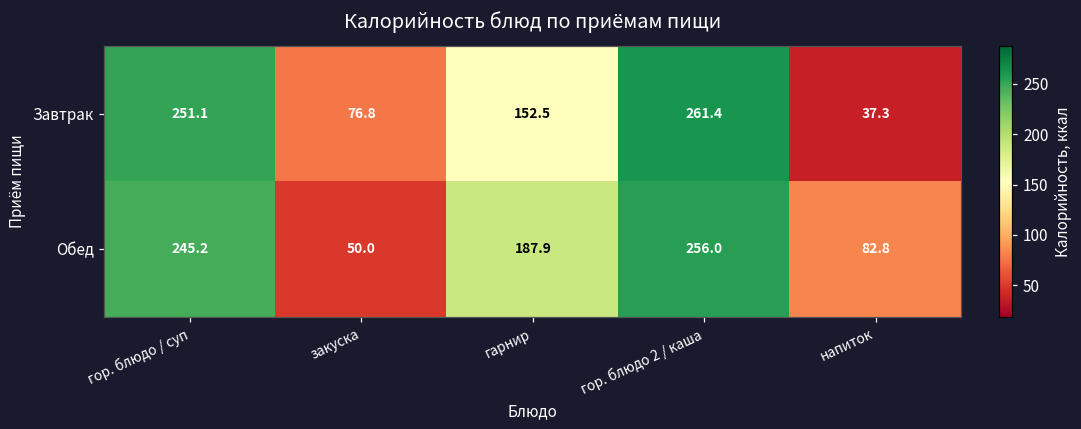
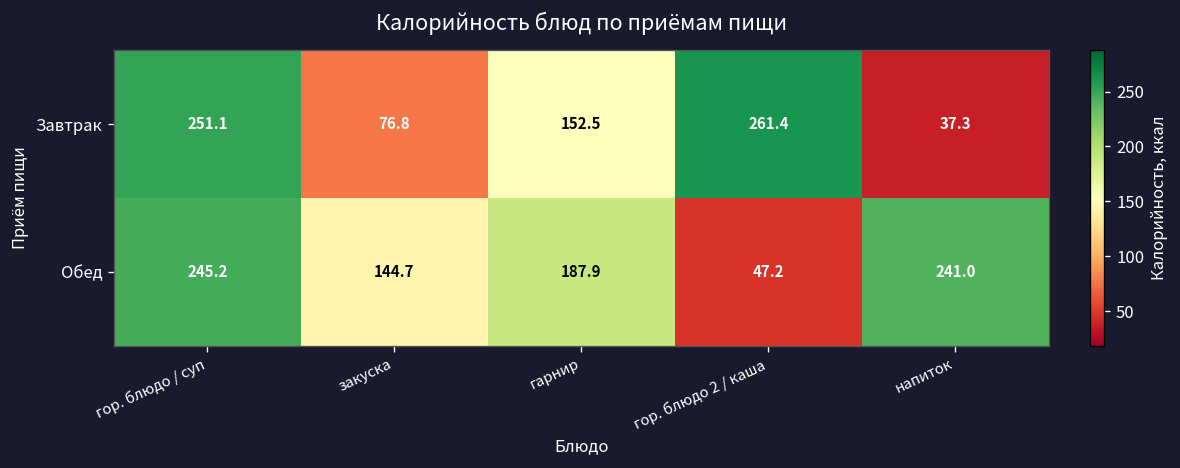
Обед, закуска: 50.0 -> 144.7
Обед, гор. блюдо 2 / каша: 256.0 -> 47.2
Обед, напиток: 82.8 -> 241.0
